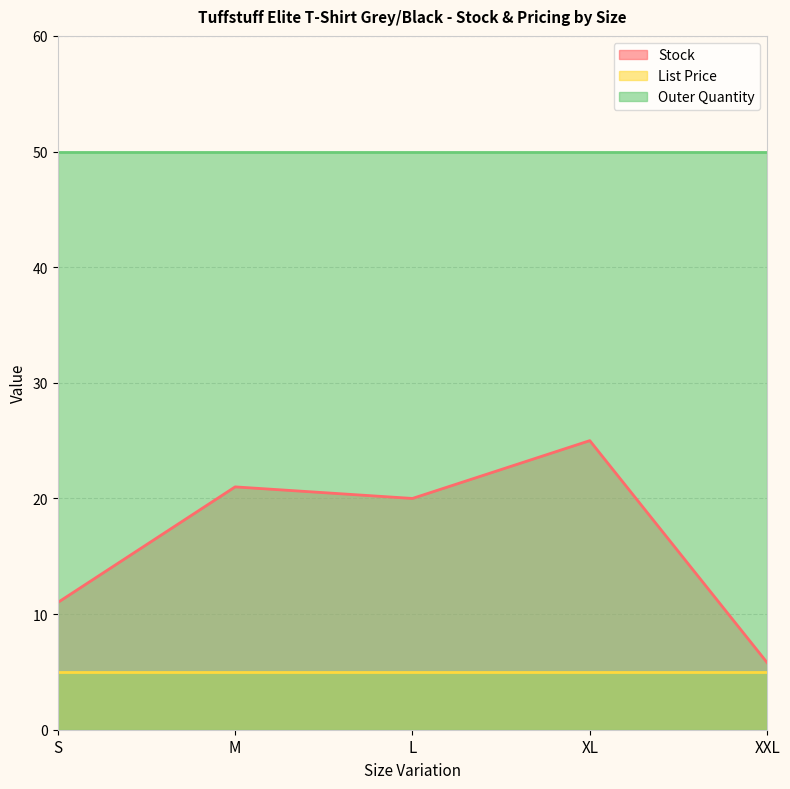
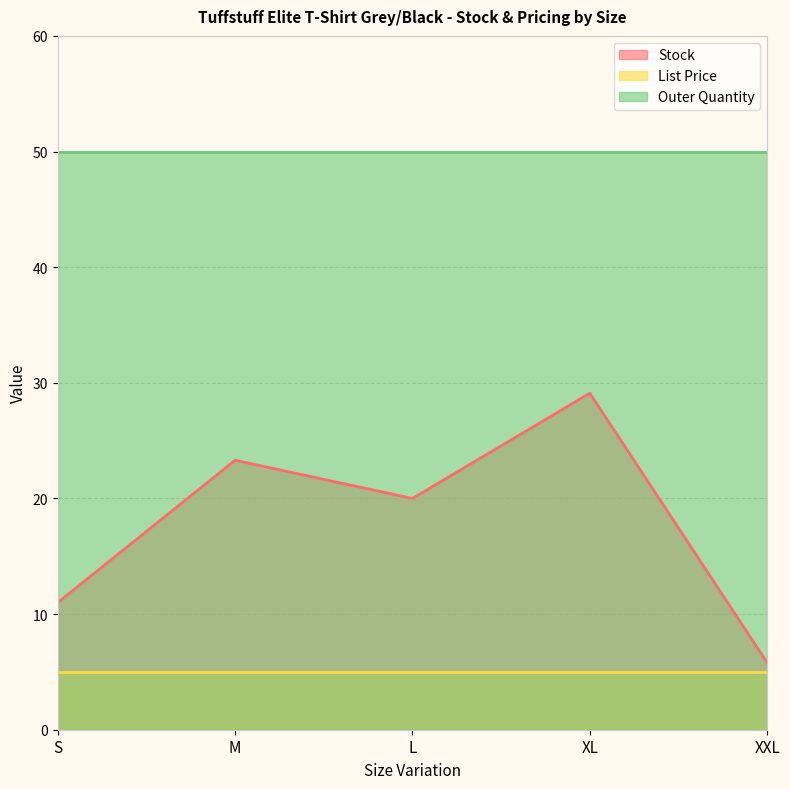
Stock, M: 21.0 -> 23.3
Stock, XL: 25.0 -> 29.1
